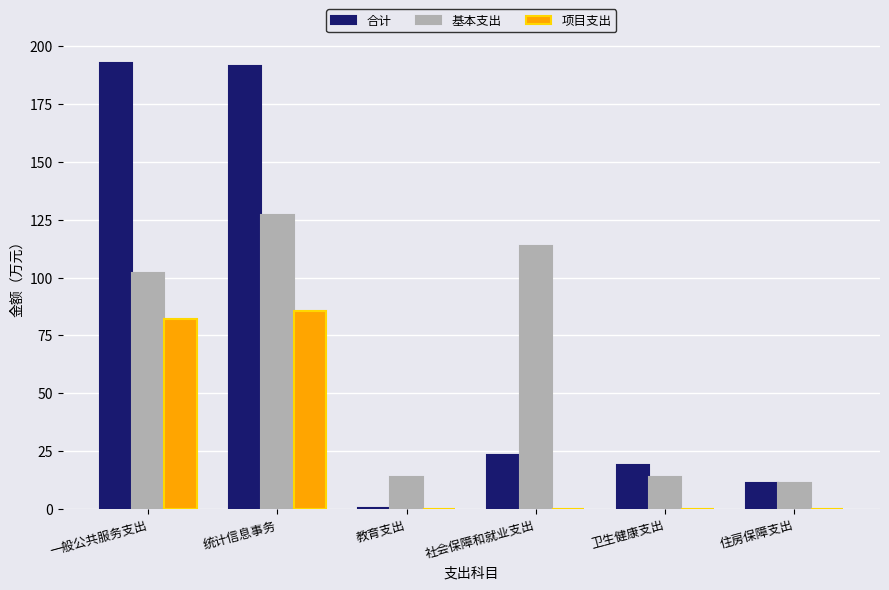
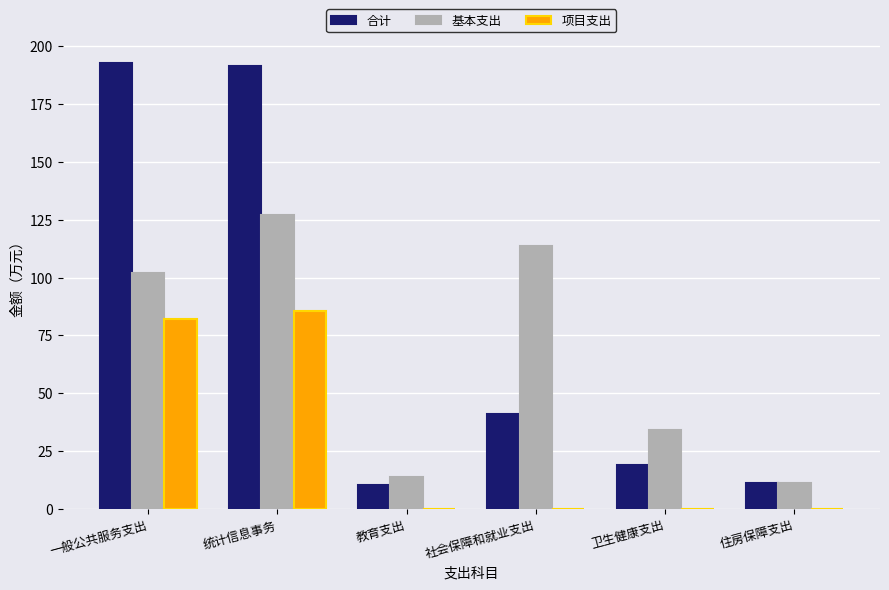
合计, 教育支出: 1 -> 11
合计, 社会保障和就业支出: 24 -> 41
基本支出, 卫生健康支出: 14 -> 34
